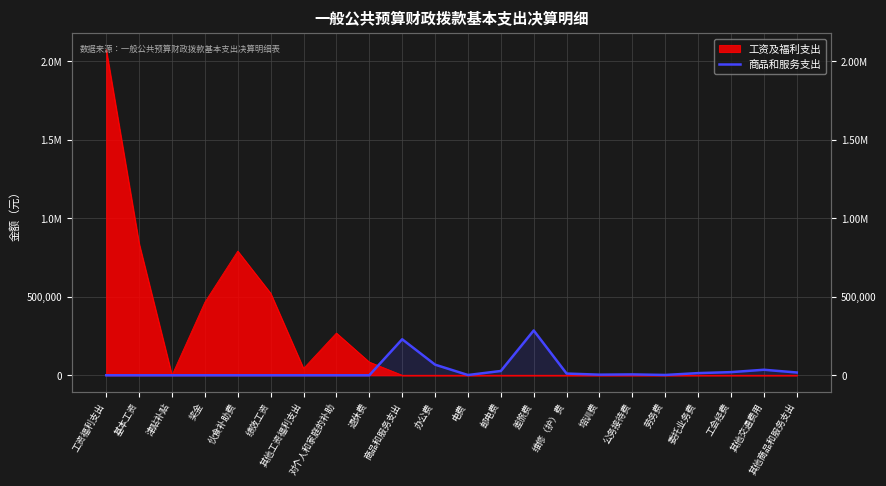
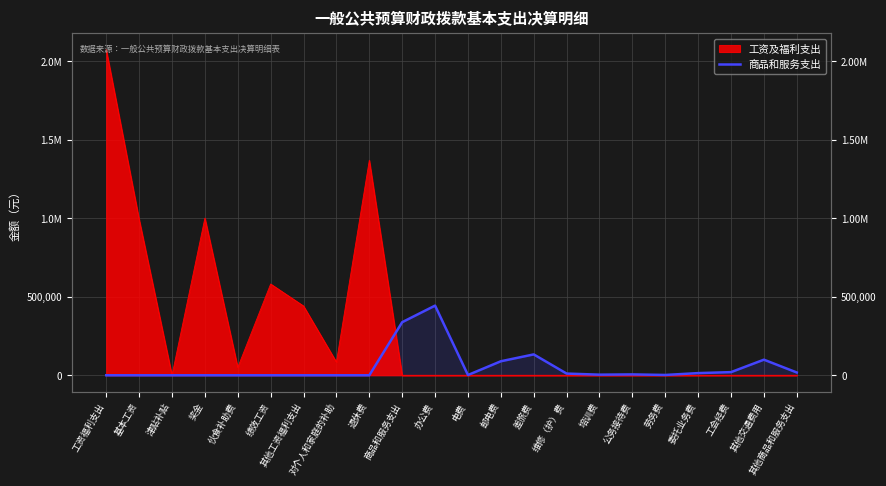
工资及福利支出, 基本工资: 840,000 -> 990,000
工资及福利支出, 奖金: 470,000 -> 1,000,000
工资及福利支出, 伙食补助费: 790,000 -> 50,000
工资及福利支出, 绩效工资: 520,000 -> 580,000
工资及福利支出, 其他工资福利支出: 40,000 -> 440,000
工资及福利支出, 对个人和家庭的补助: 270,000 -> 80,000
工资及福利支出, 退休费: 80,000 -> 1,370,000
商品和服务支出, 商品和服务支出: 230,000 -> 340,000
商品和服务支出, 办公费: 70,000 -> 440,000
商品和服务支出, 邮电费: 30,000 -> 90,000
商品和服务支出, 差旅费: 290,000 -> 130,000
商品和服务支出, 其他交通费用: 40,000 -> 100,000
